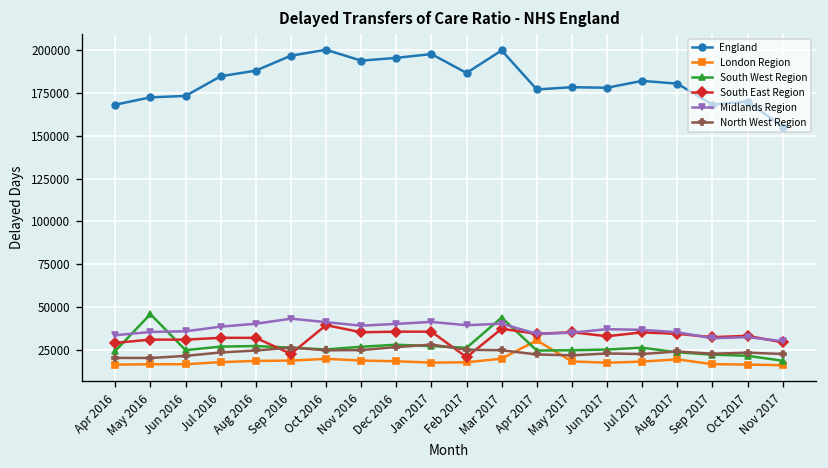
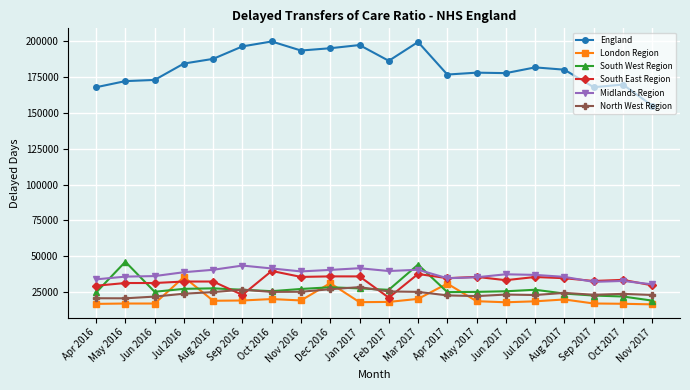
London Region, Jul 2016: 18000 -> 35000
London Region, Dec 2016: 19000 -> 31000
